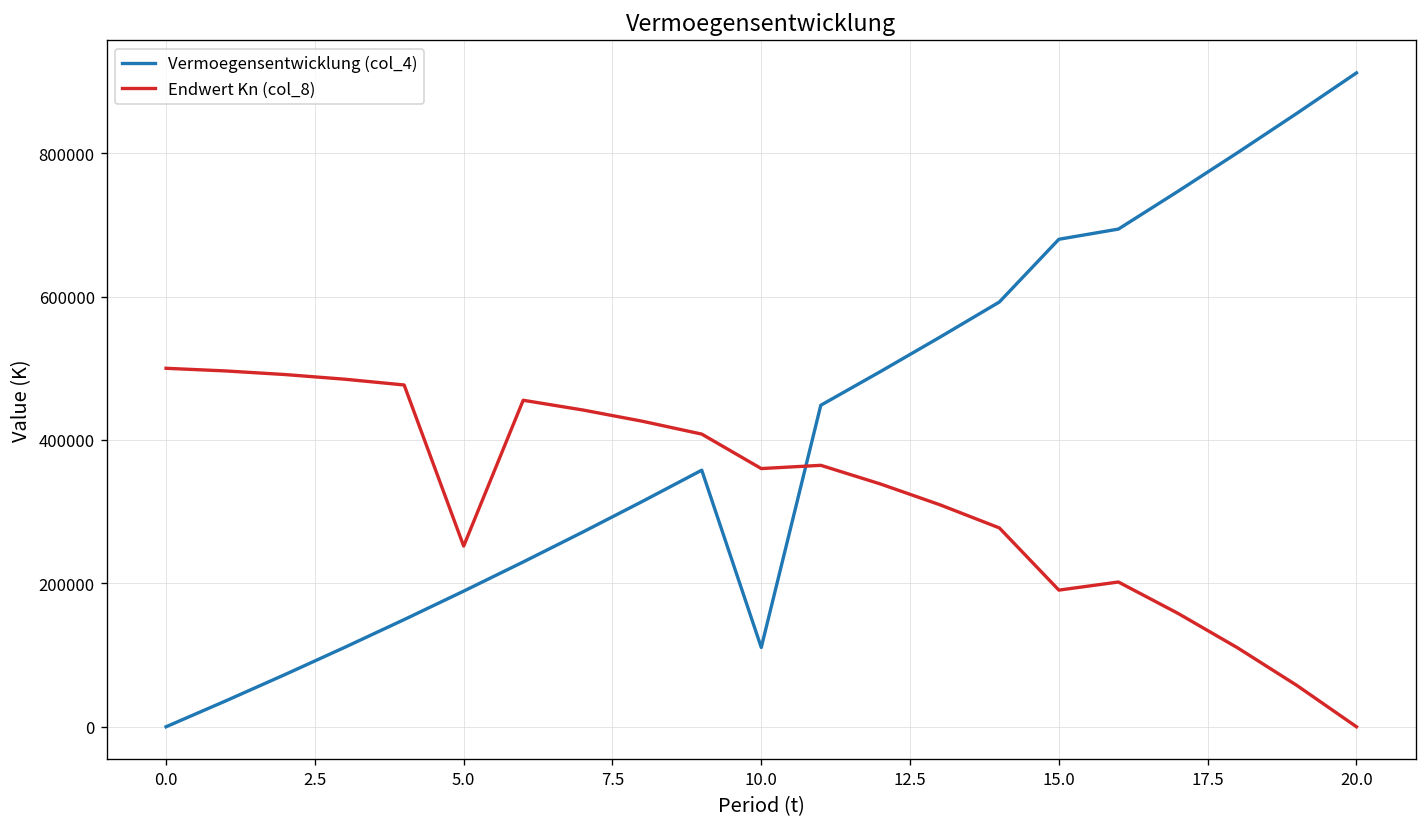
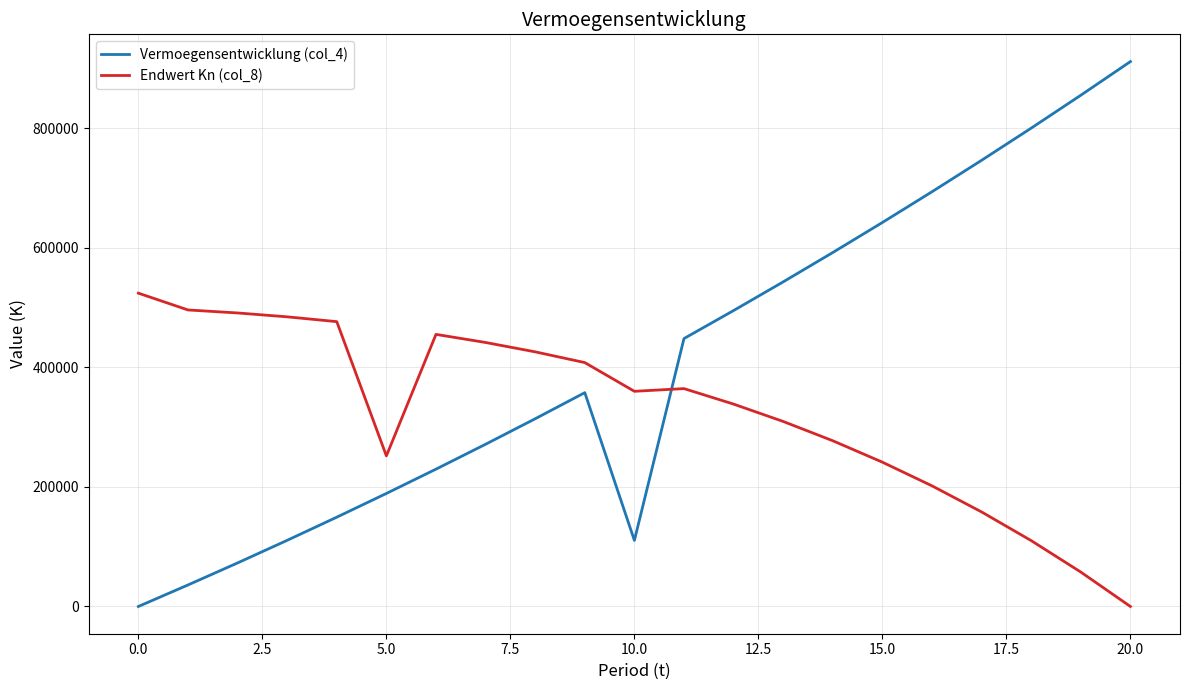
Endwert Kn (col_8), 0.0: 500000 -> 520000
Vermoegensentwicklung (col_4), 15.0: 680000 -> 640000
Endwert Kn (col_8), 15.0: 190000 -> 240000
